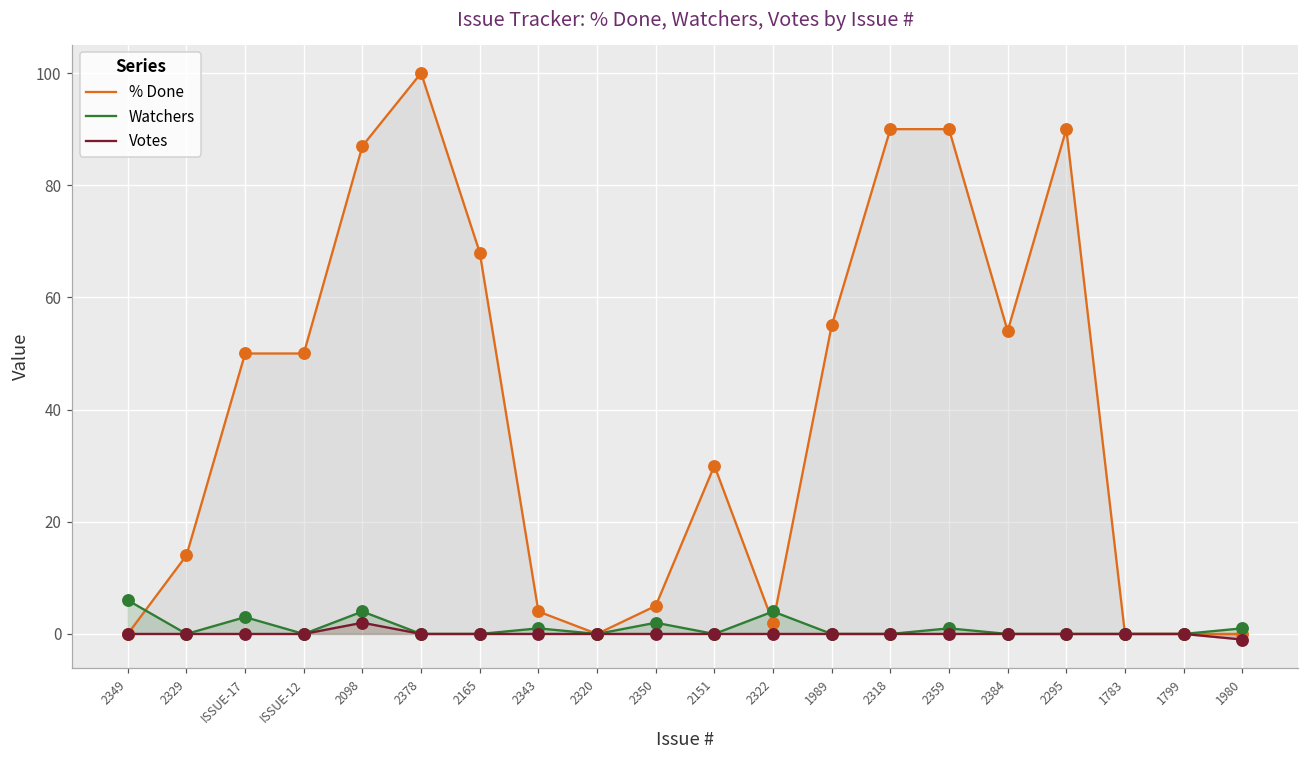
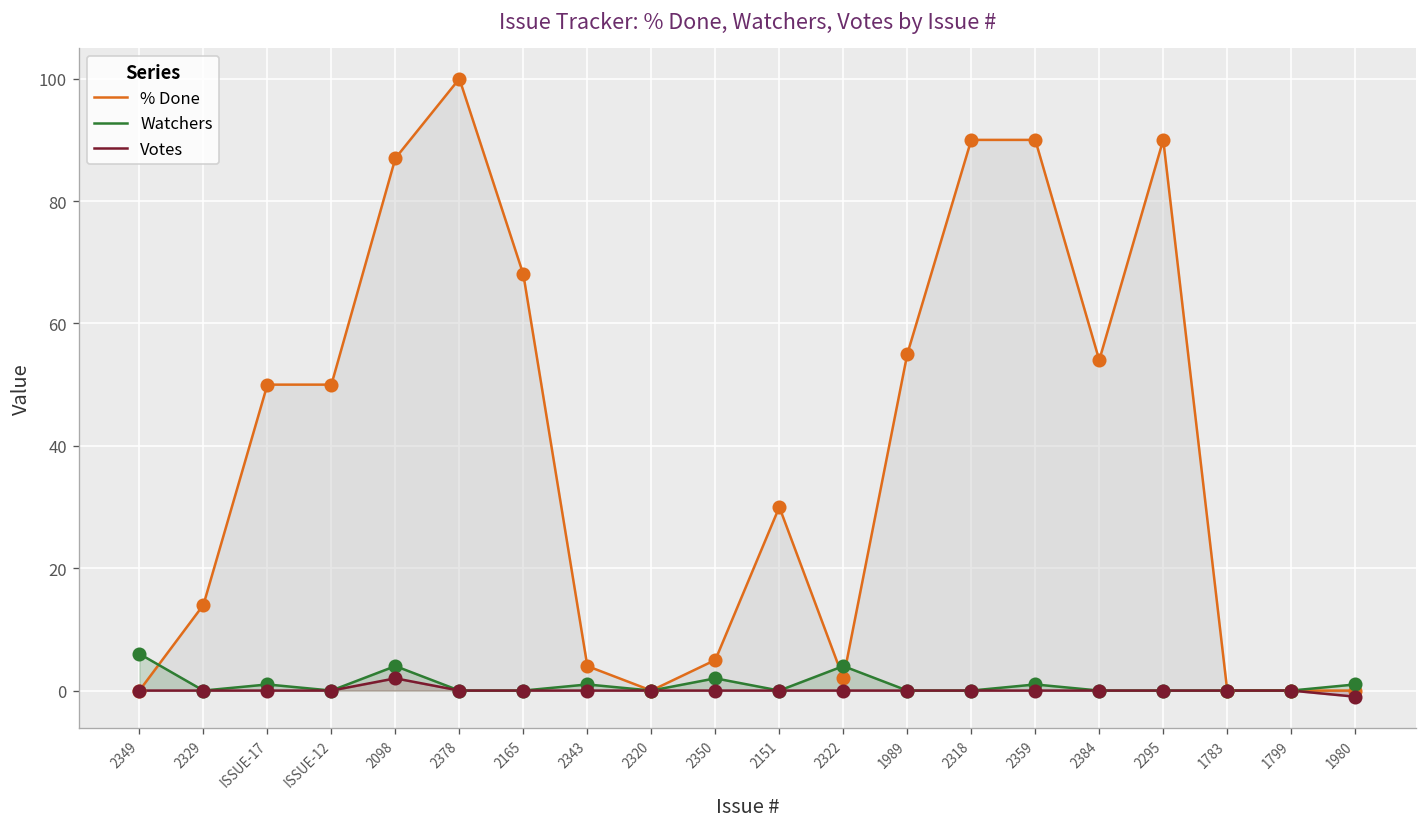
Watchers, ISSUE-17: 3 -> 1
